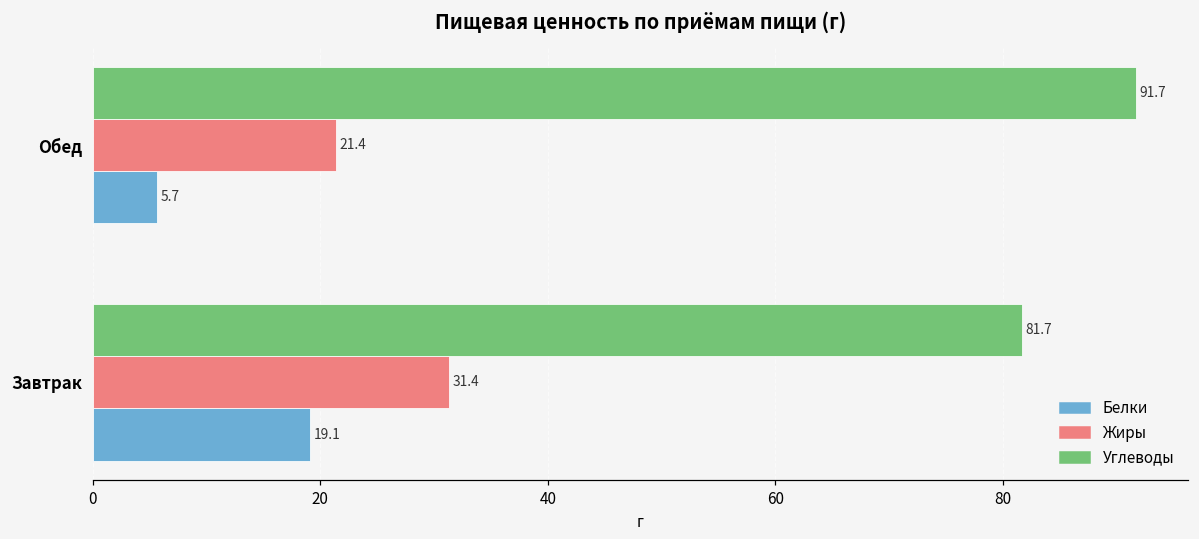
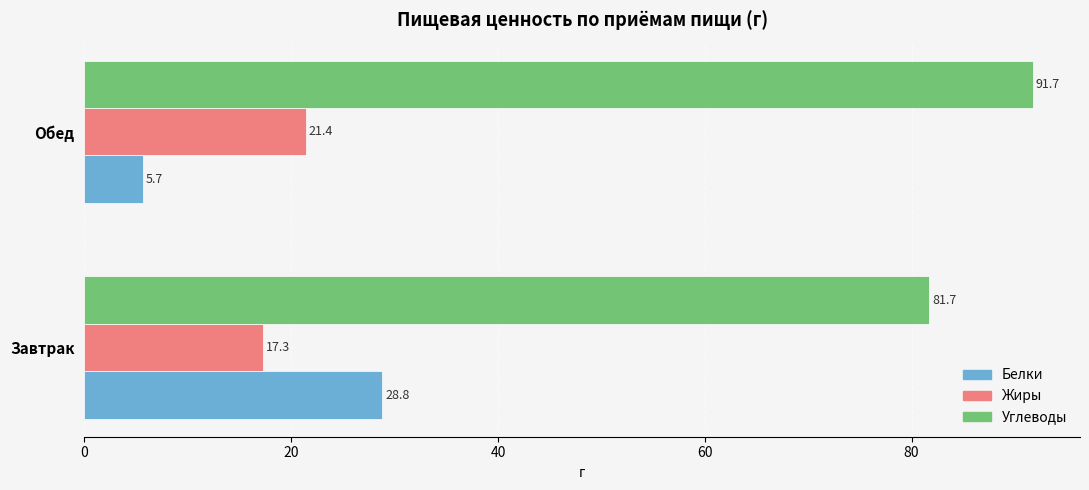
Жиры, Завтрак: 31.4 -> 17.3
Белки, Завтрак: 19.1 -> 28.8
